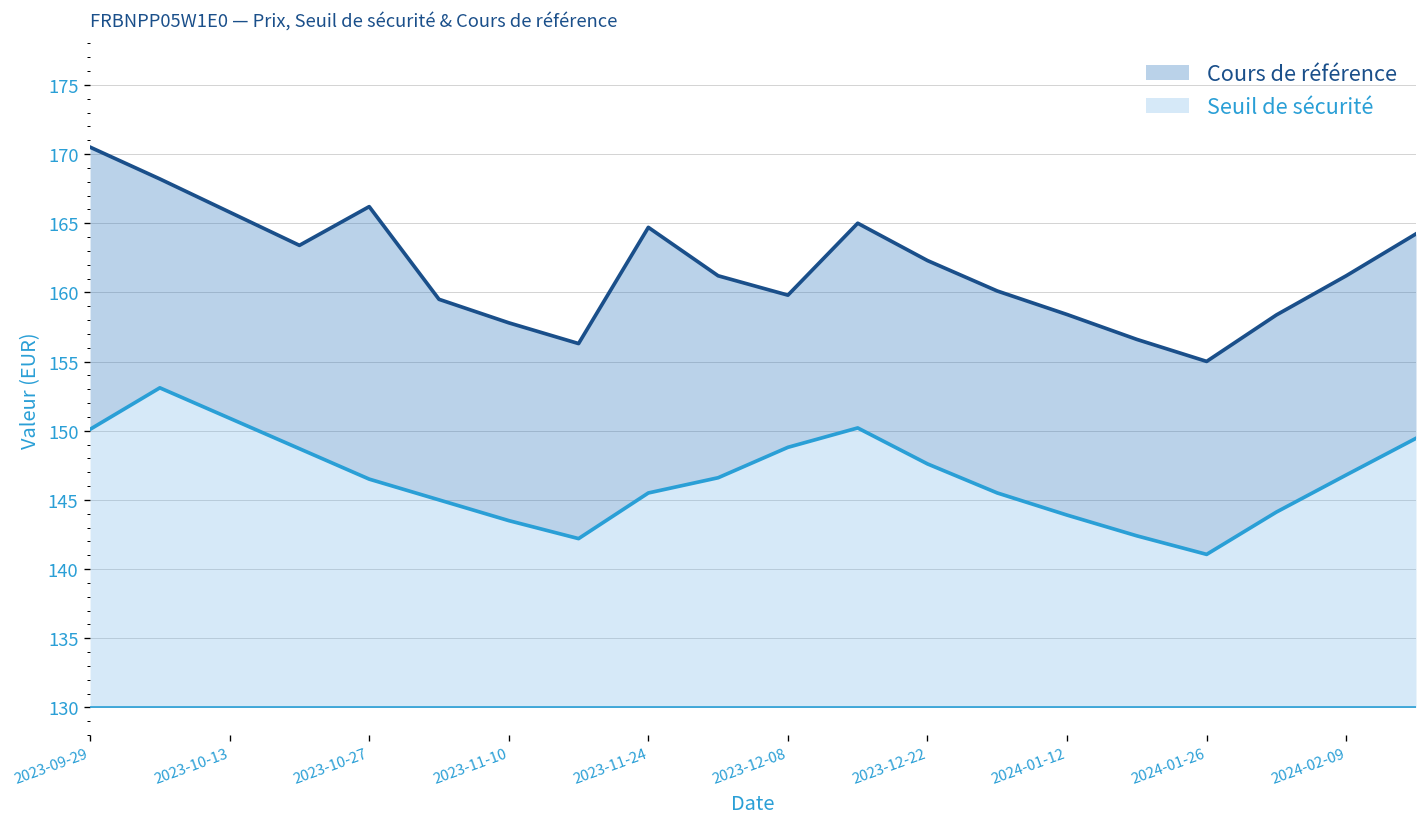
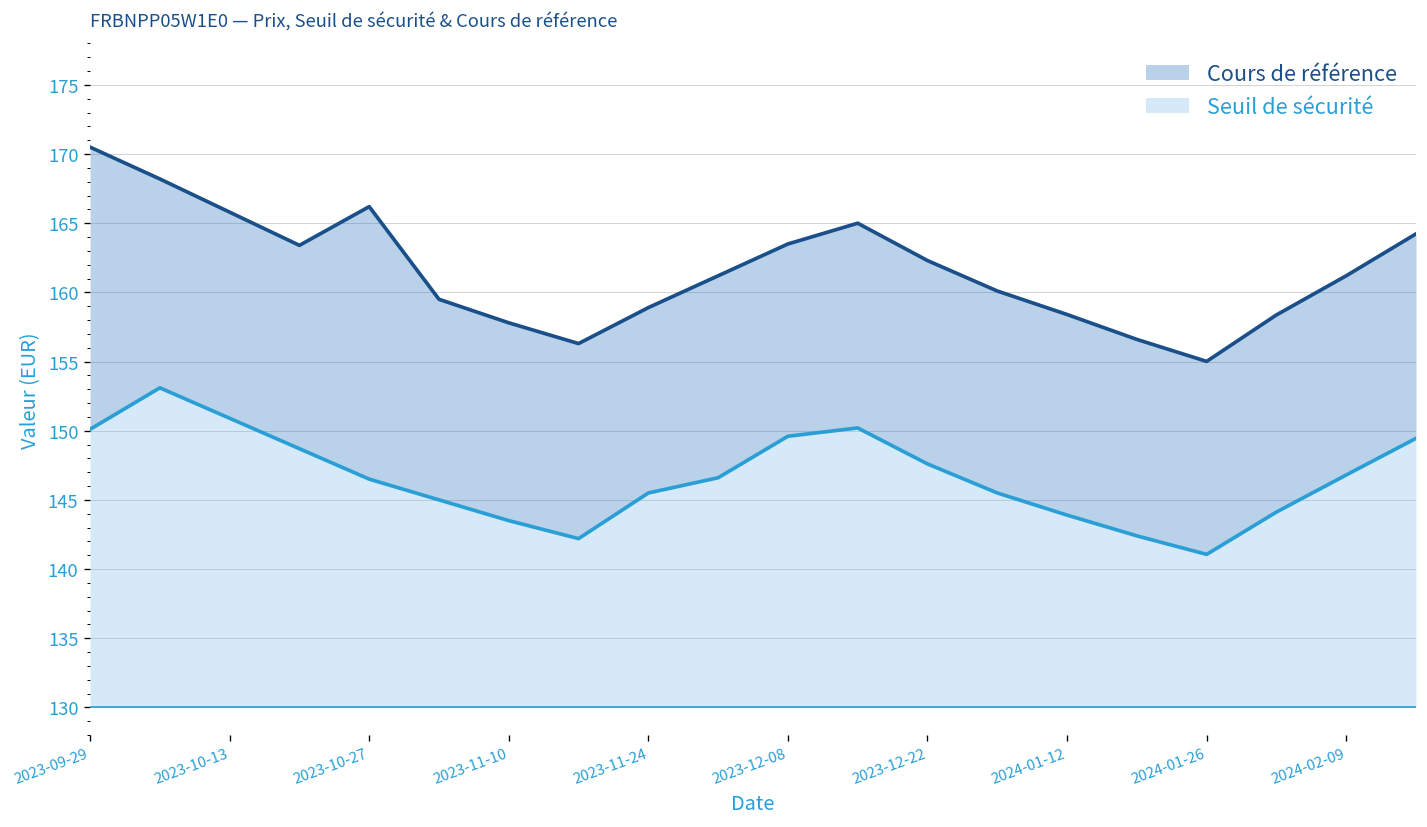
Cours de référence, 2023-11-24: 164.7 -> 158.9
Cours de référence, 2023-12-08: 159.8 -> 163.5
Seuil de sécurité, 2023-12-08: 148.8 -> 149.6
